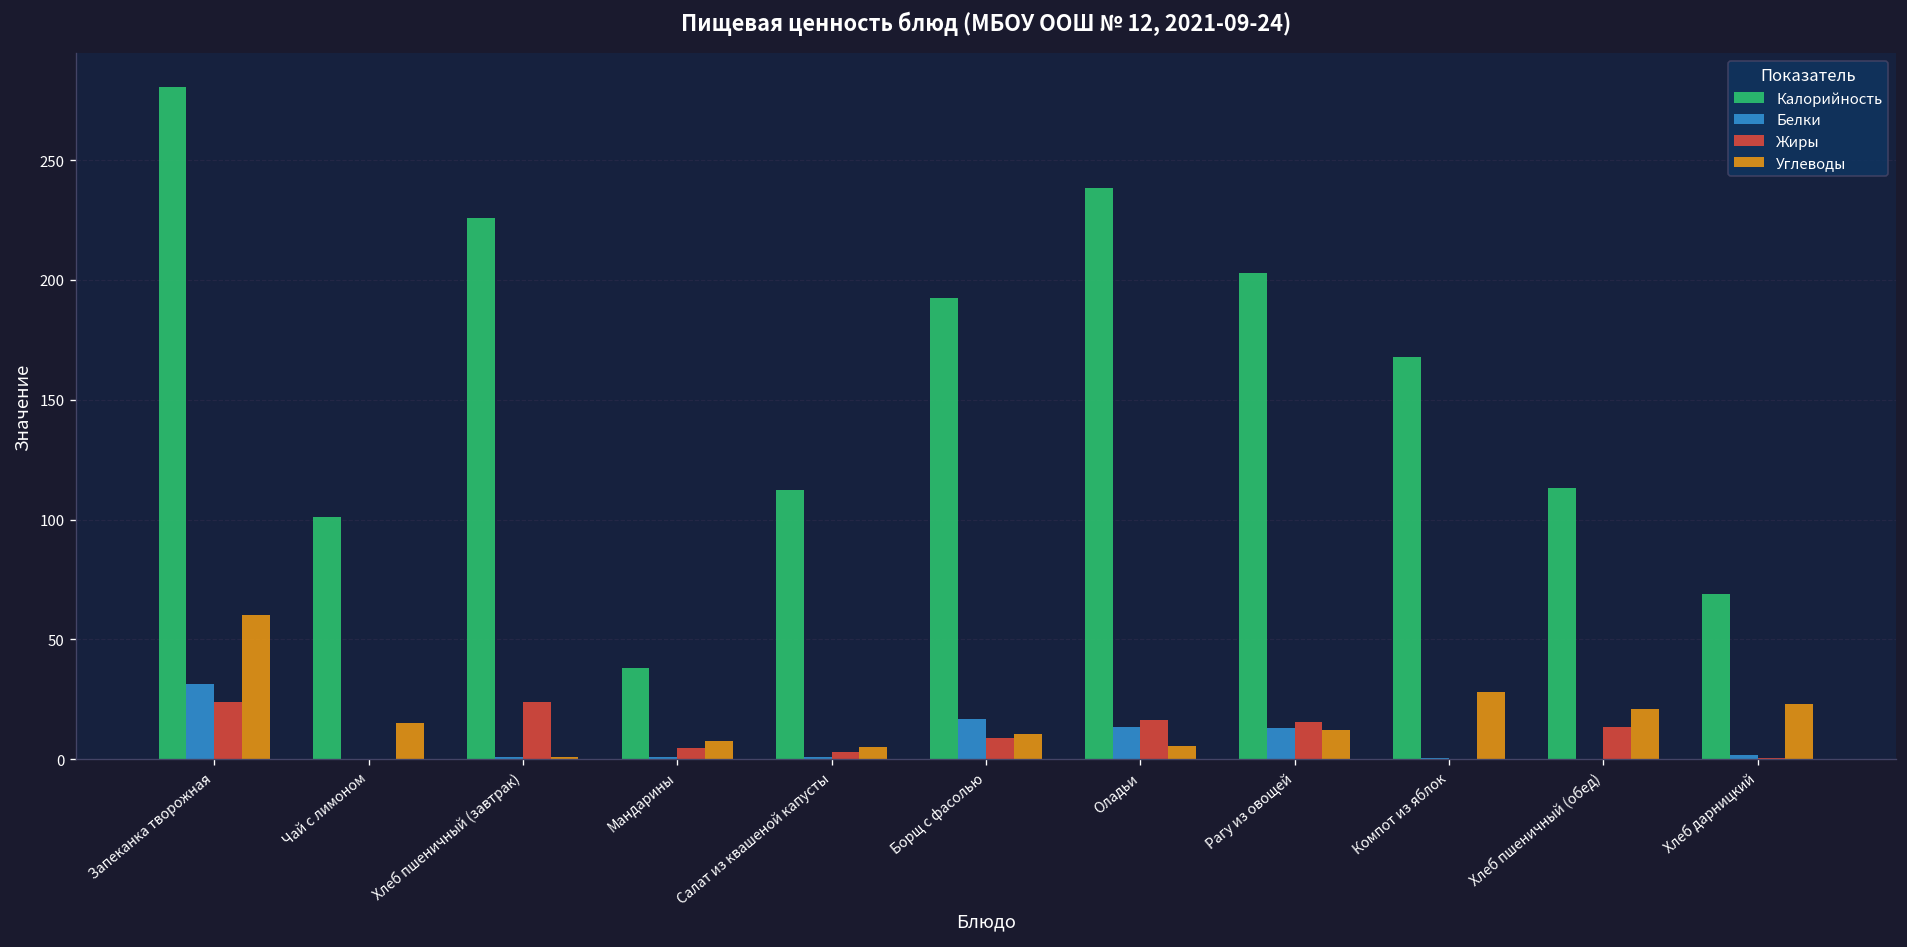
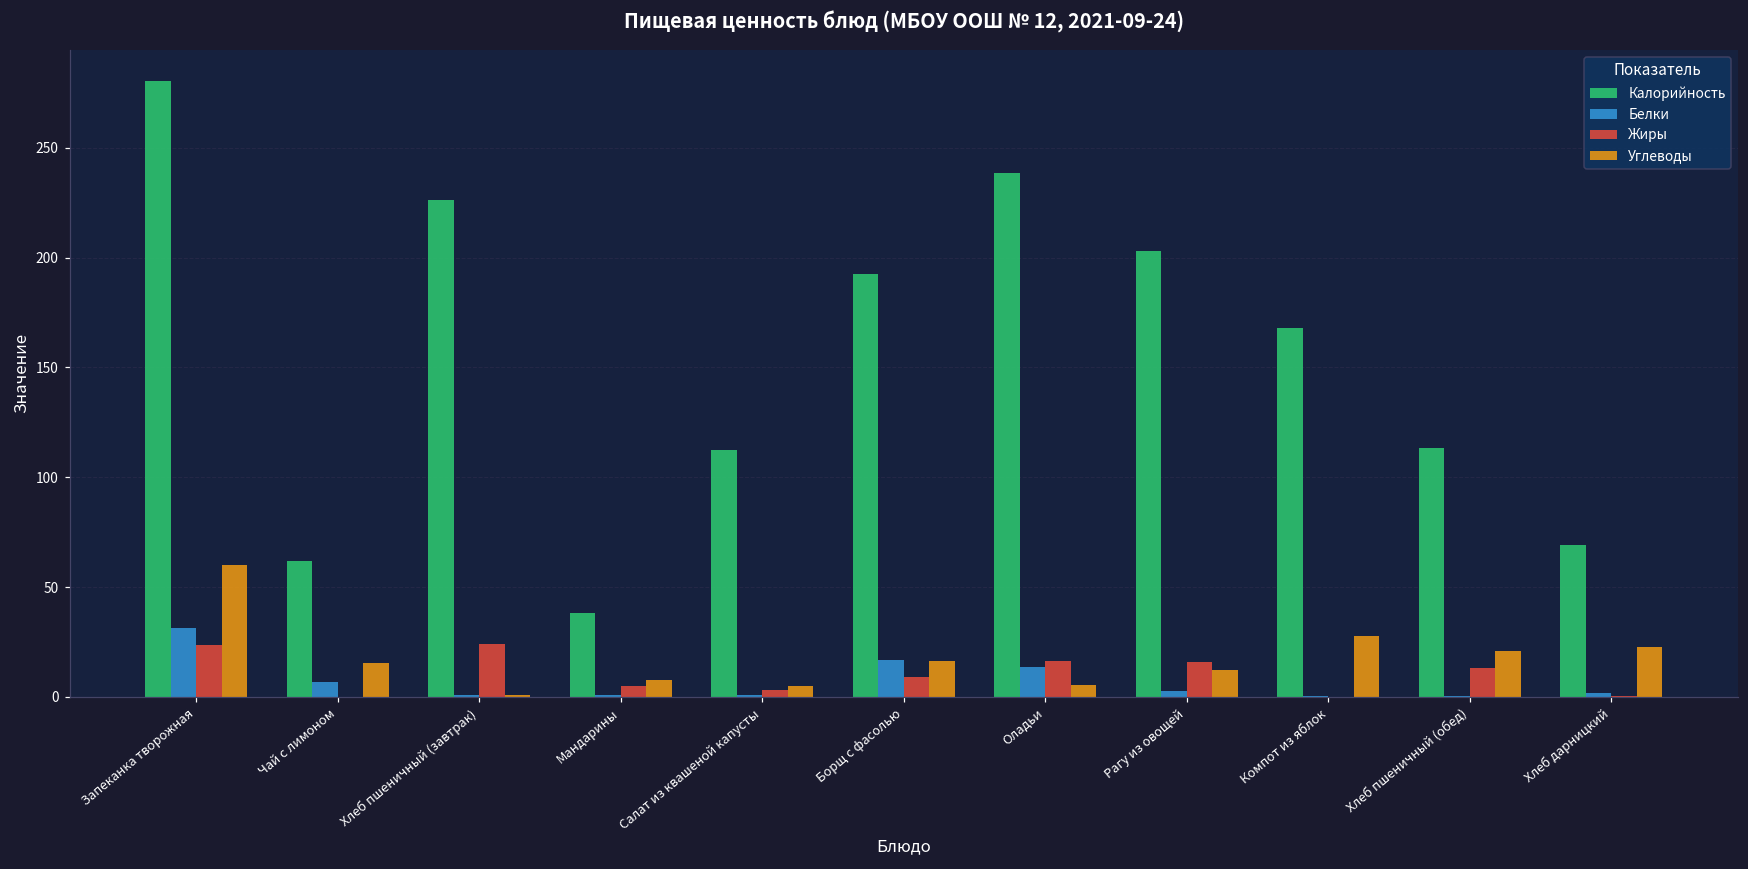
Калорийность, Чай с лимоном: 101 -> 62
Белки, Чай с лимоном: 0 -> 7
Углеводы, Борщ с фасолью: 10 -> 17
Белки, Рагу из овощей: 13 -> 3
